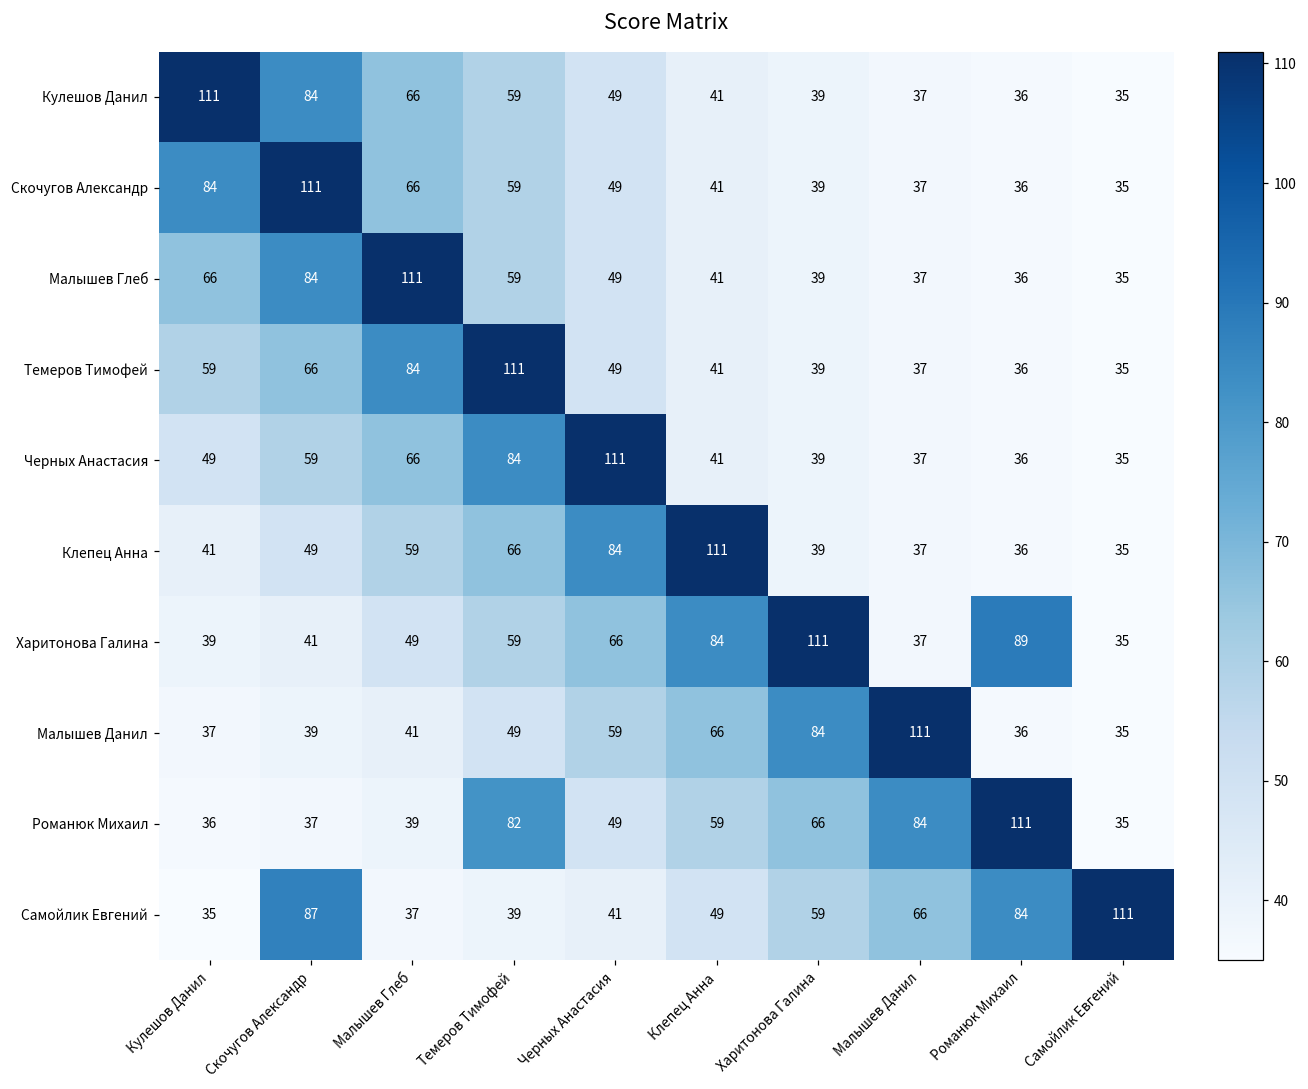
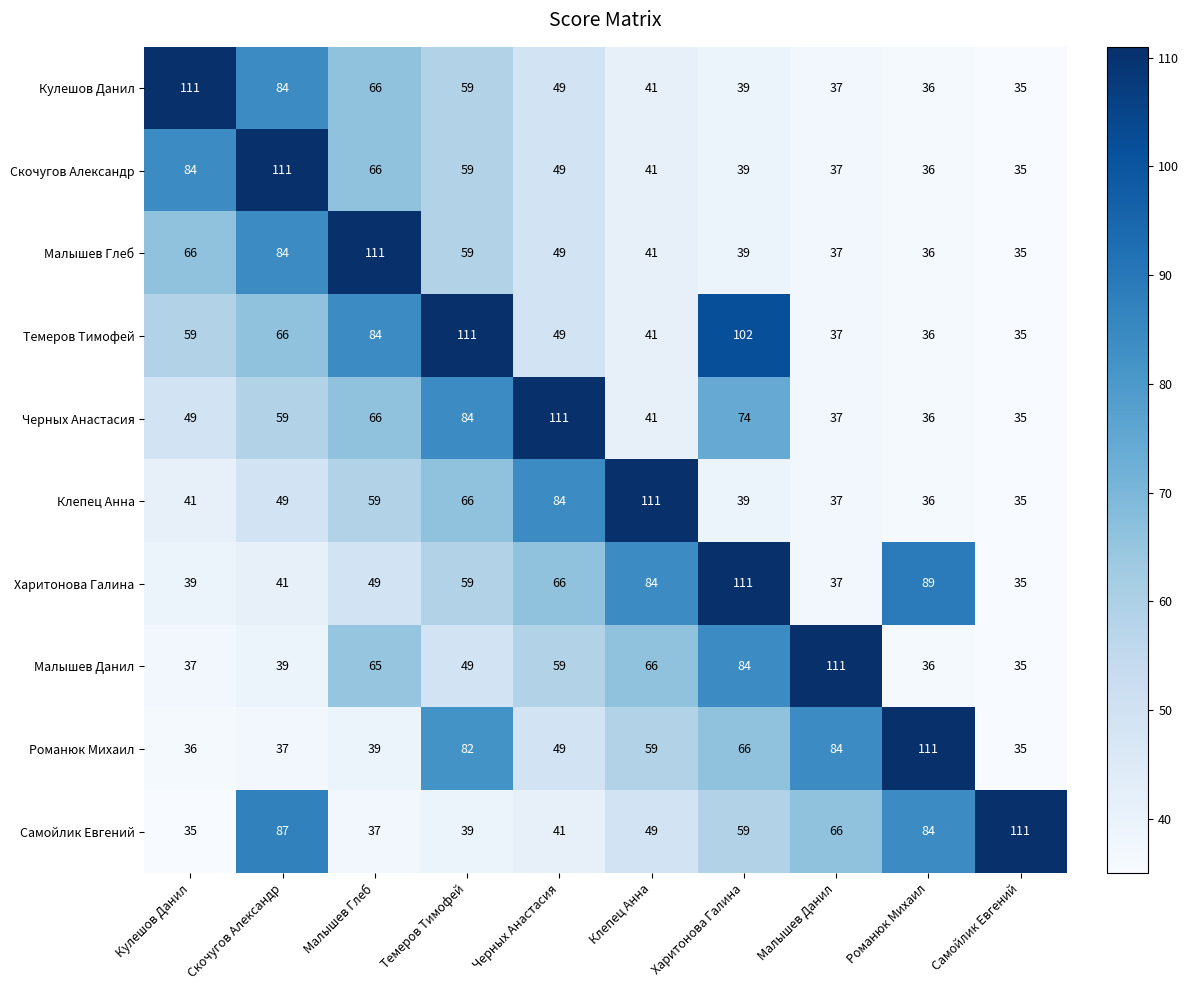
Темеров Тимофей, Харитонова Галина: 39 -> 102
Черных Анастасия, Харитонова Галина: 39 -> 74
Малышев Данил, Малышев Глеб: 41 -> 65
